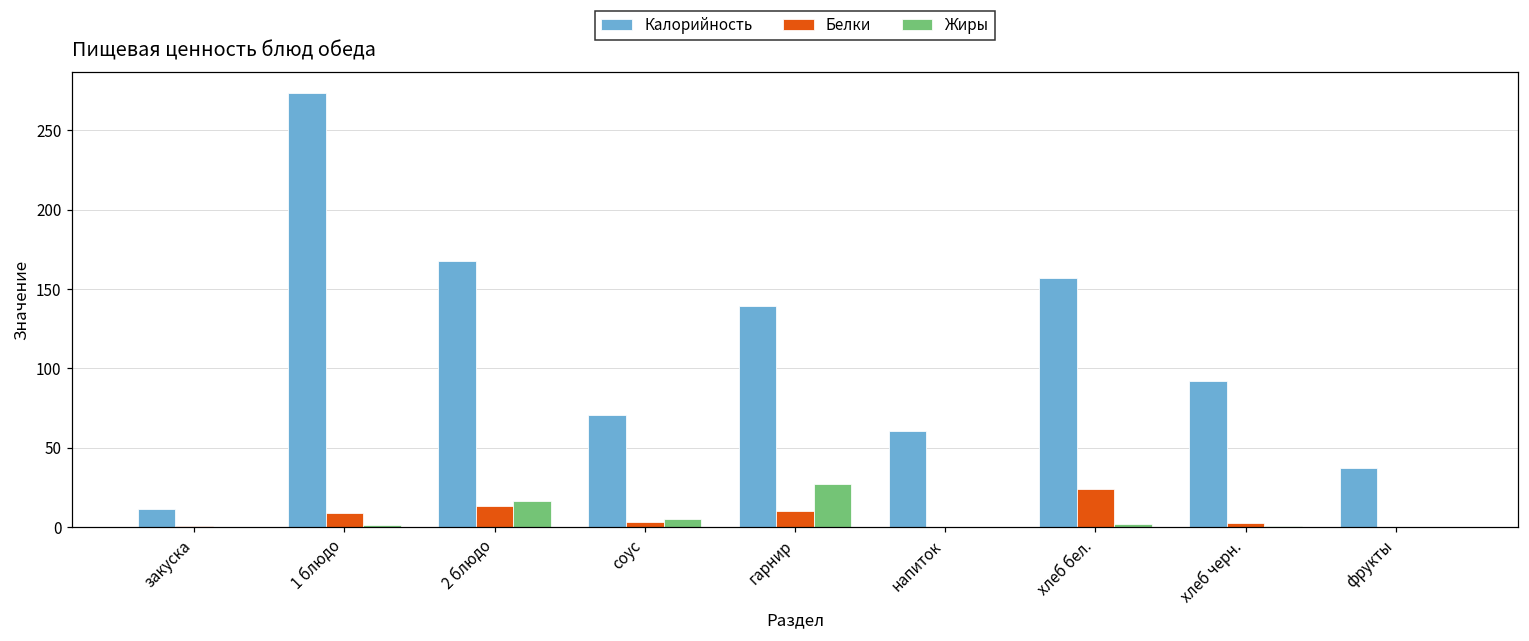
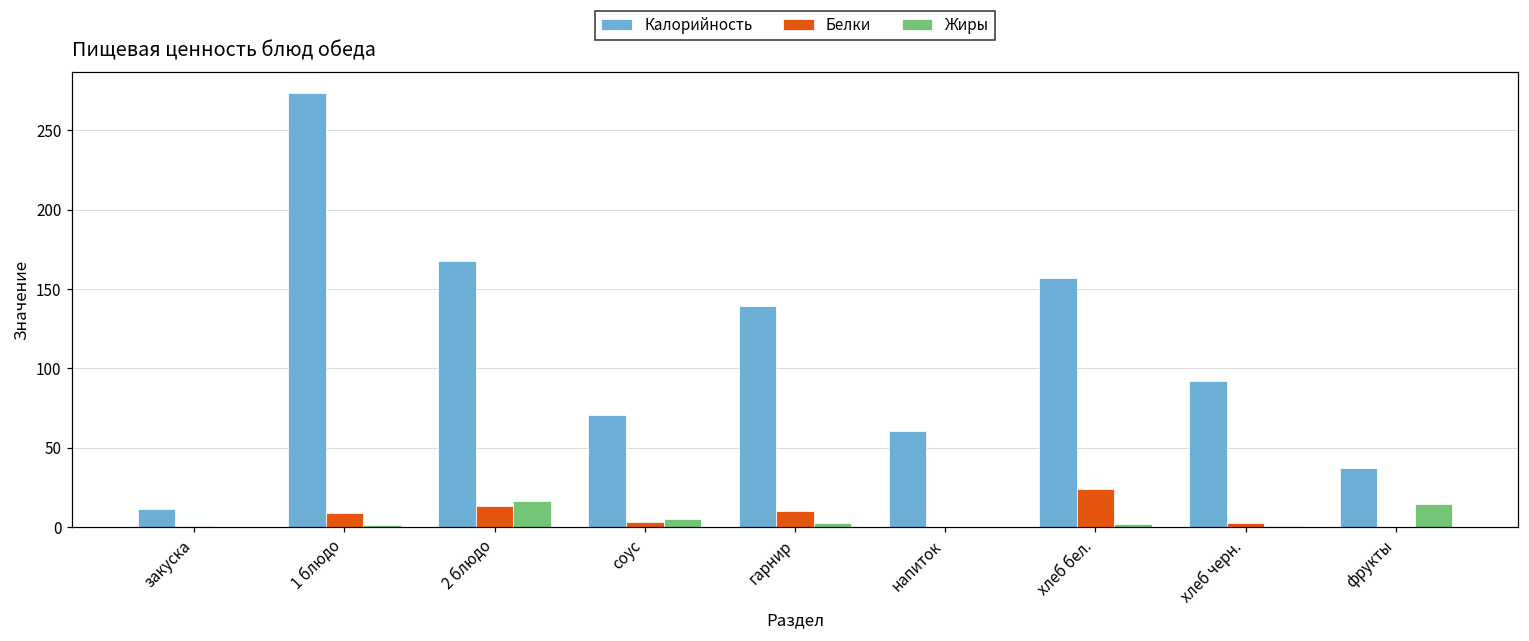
Жиры, гарнир: 27 -> 2
Жиры, фрукты: 0 -> 15
